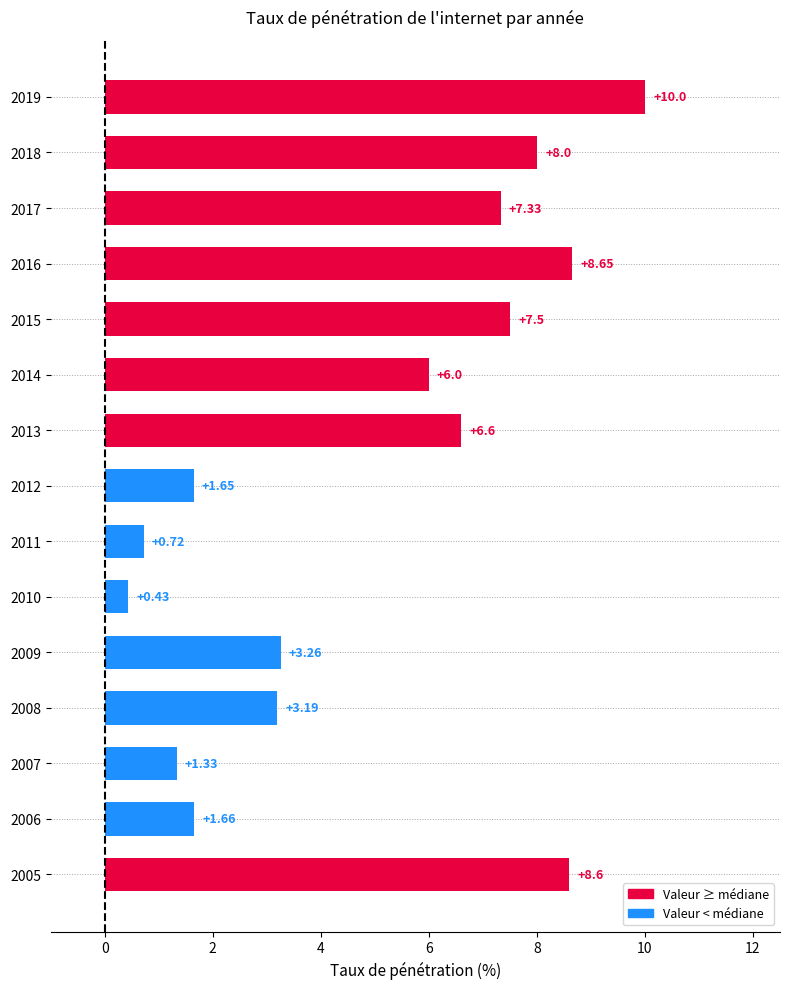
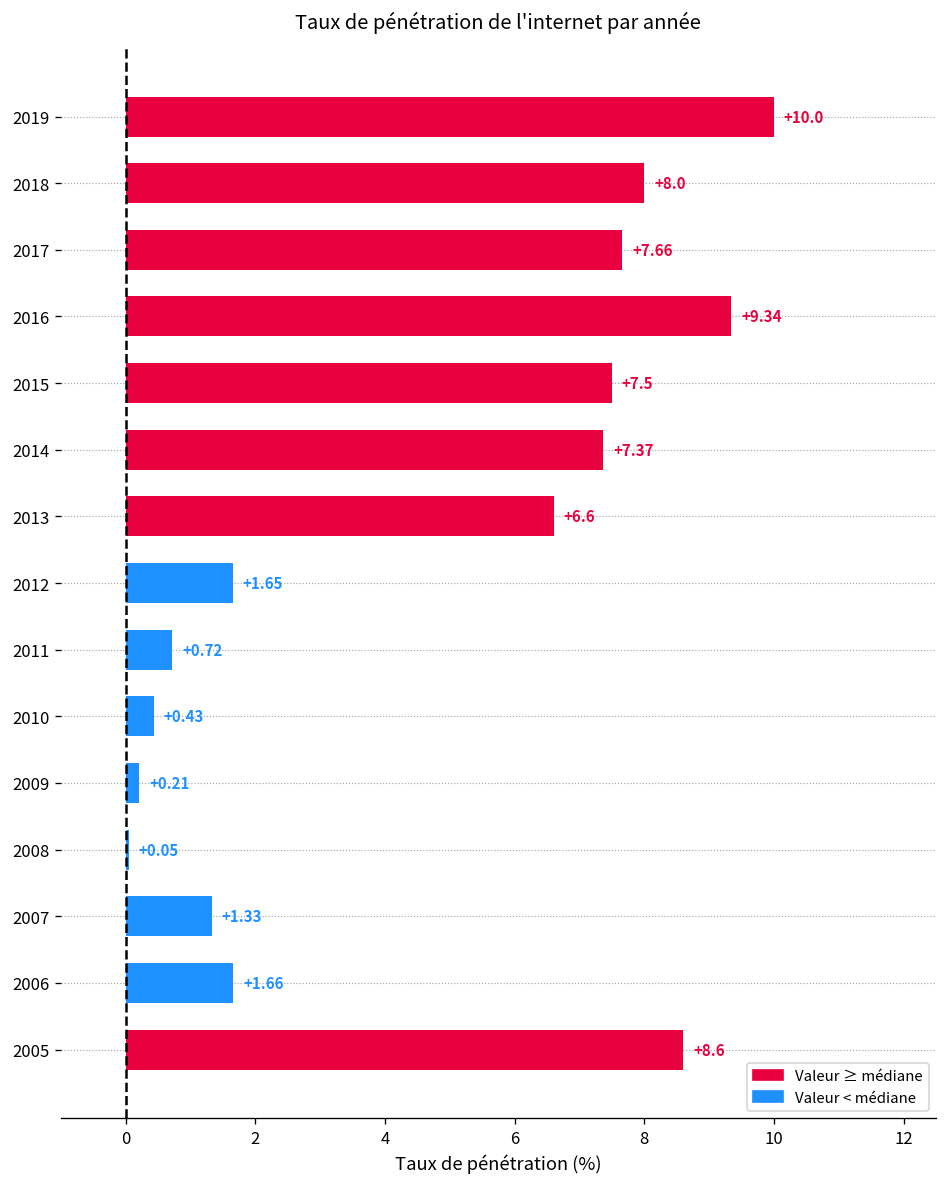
2017: +7.33 -> +7.66
2016: +8.65 -> +9.34
2014: +6.0 -> +7.37
2009: +3.26 -> +0.21
2008: +3.19 -> +0.05
